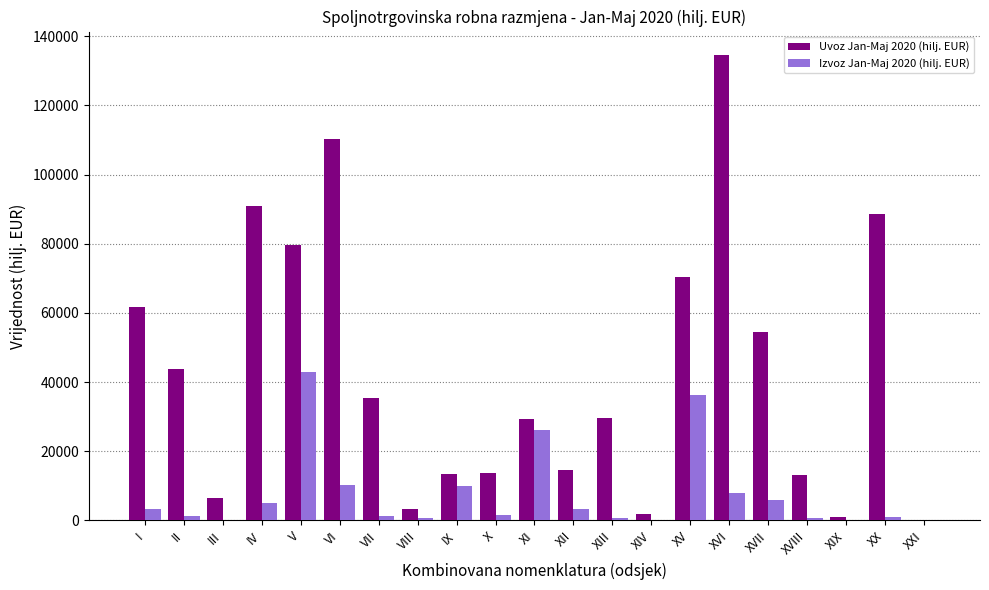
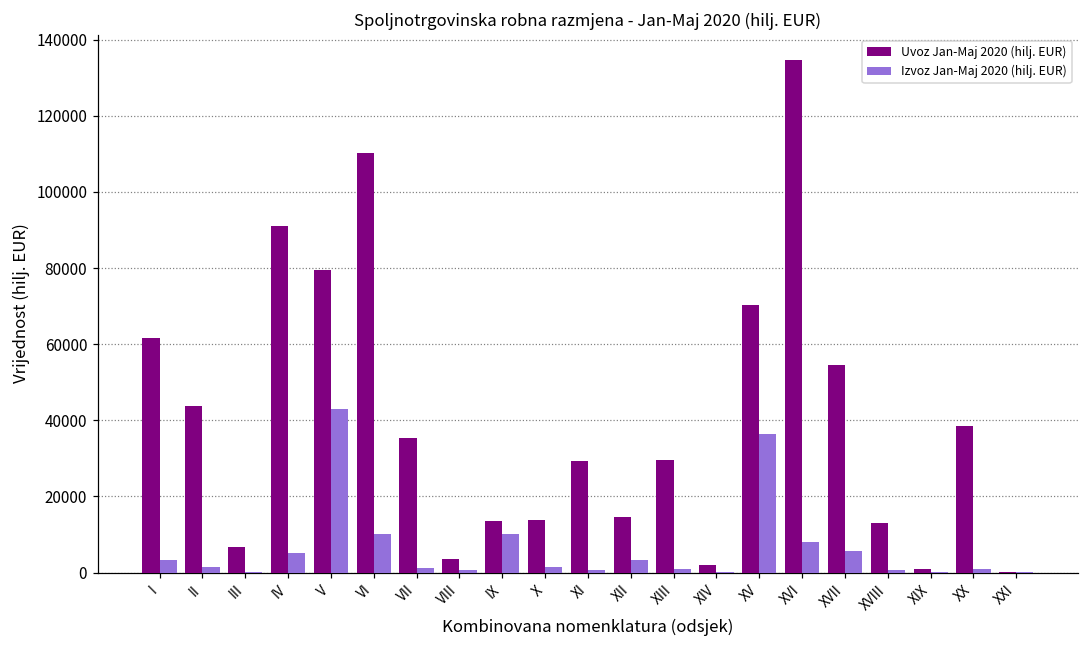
Izvoz Jan-Maj 2020 (hilj. EUR), XI: 26000 -> 1000
Uvoz Jan-Maj 2020 (hilj. EUR), XX: 89000 -> 39000
